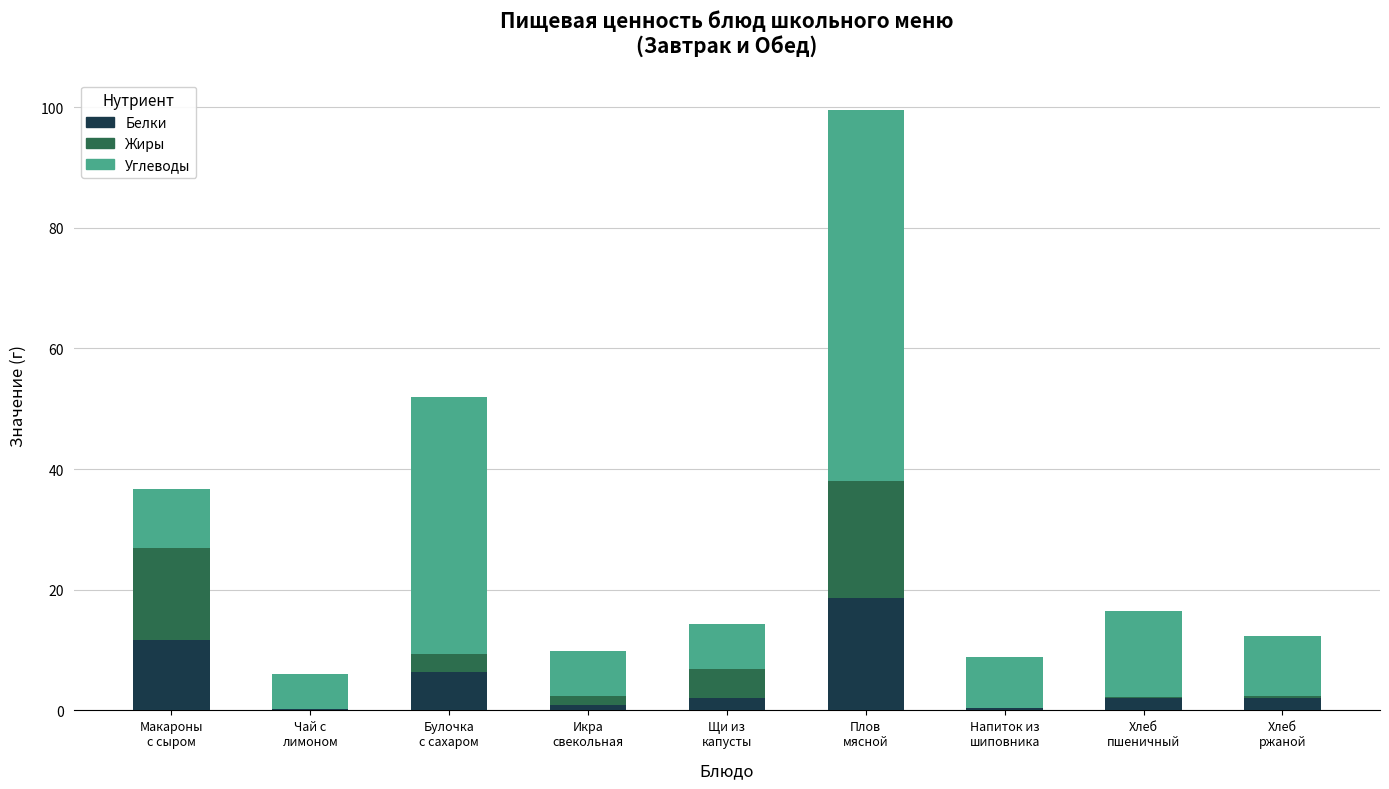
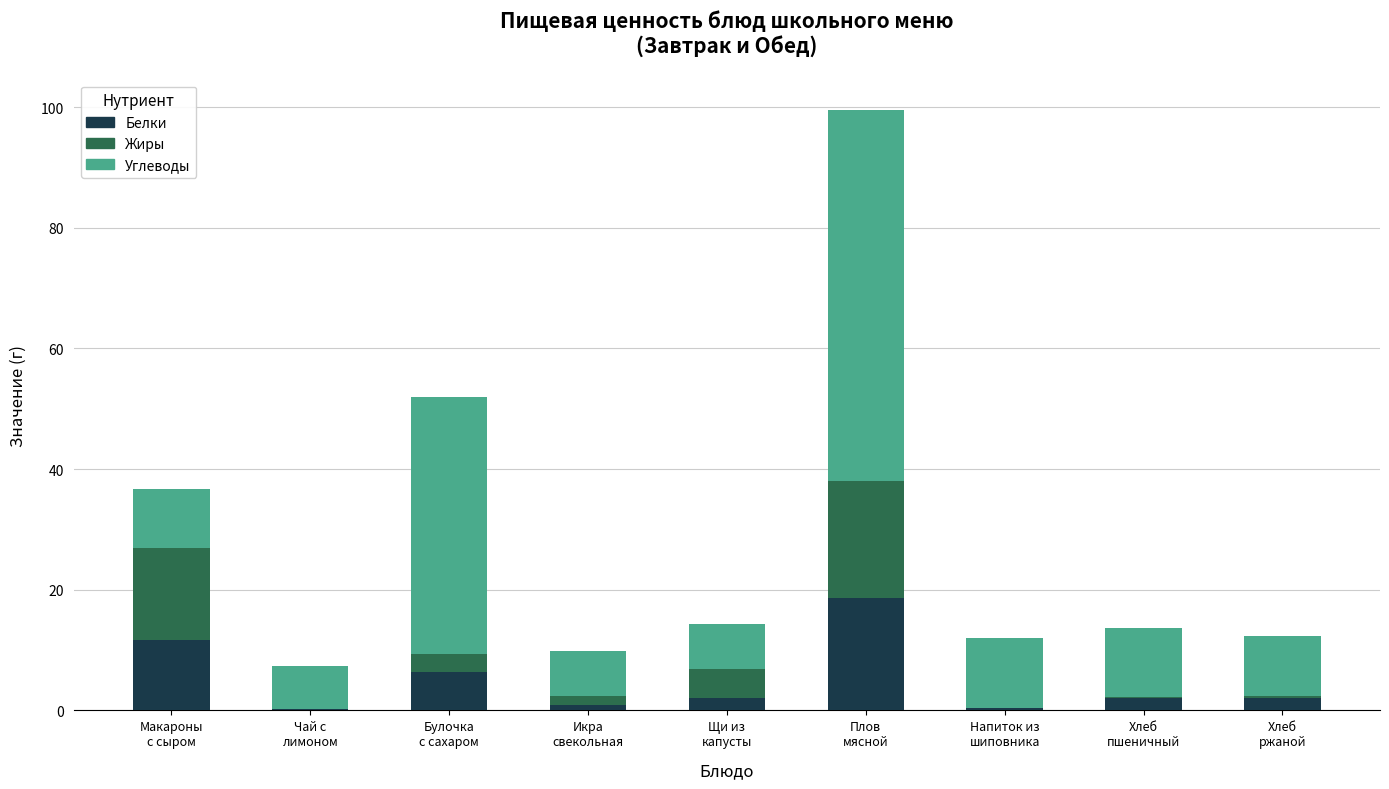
Углеводы, Чай с лимоном: 6 -> 7
Углеводы, Напиток из шиповника: 8 -> 11
Углеводы, Хлеб пшеничный: 14 -> 11
